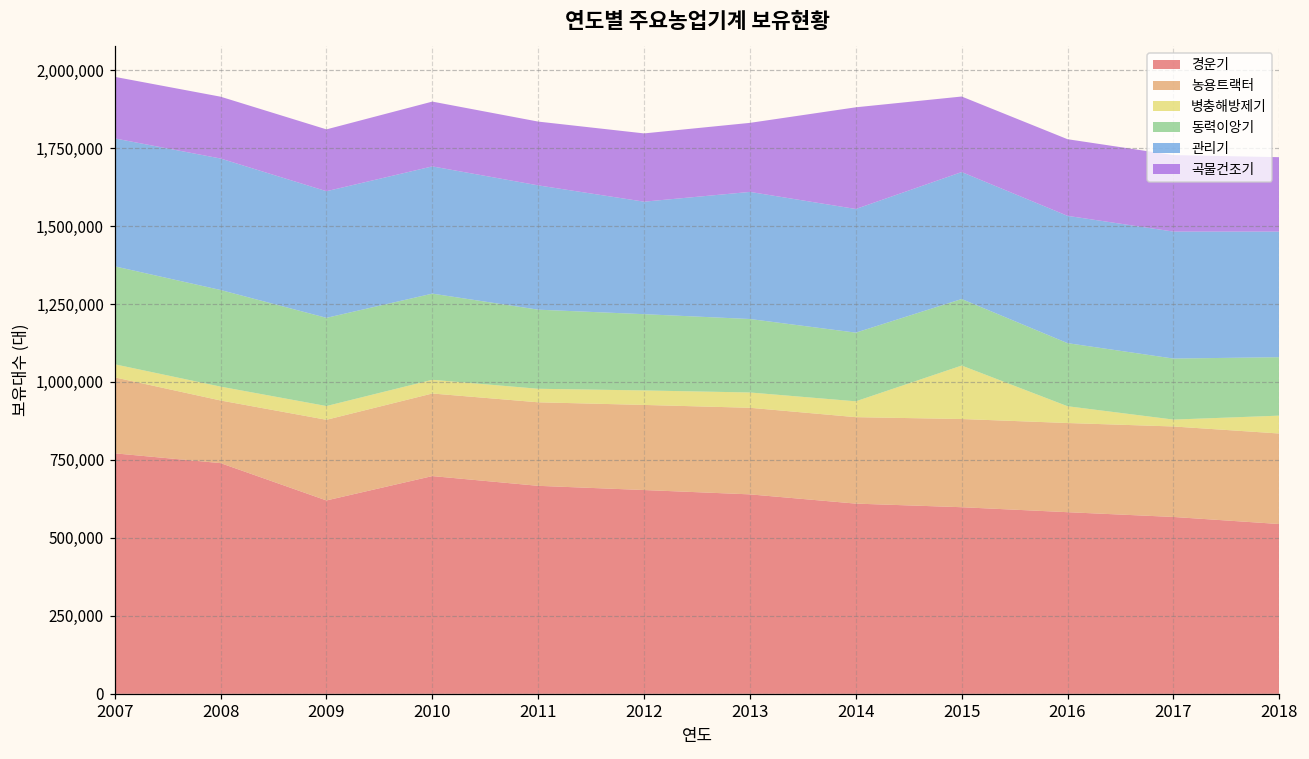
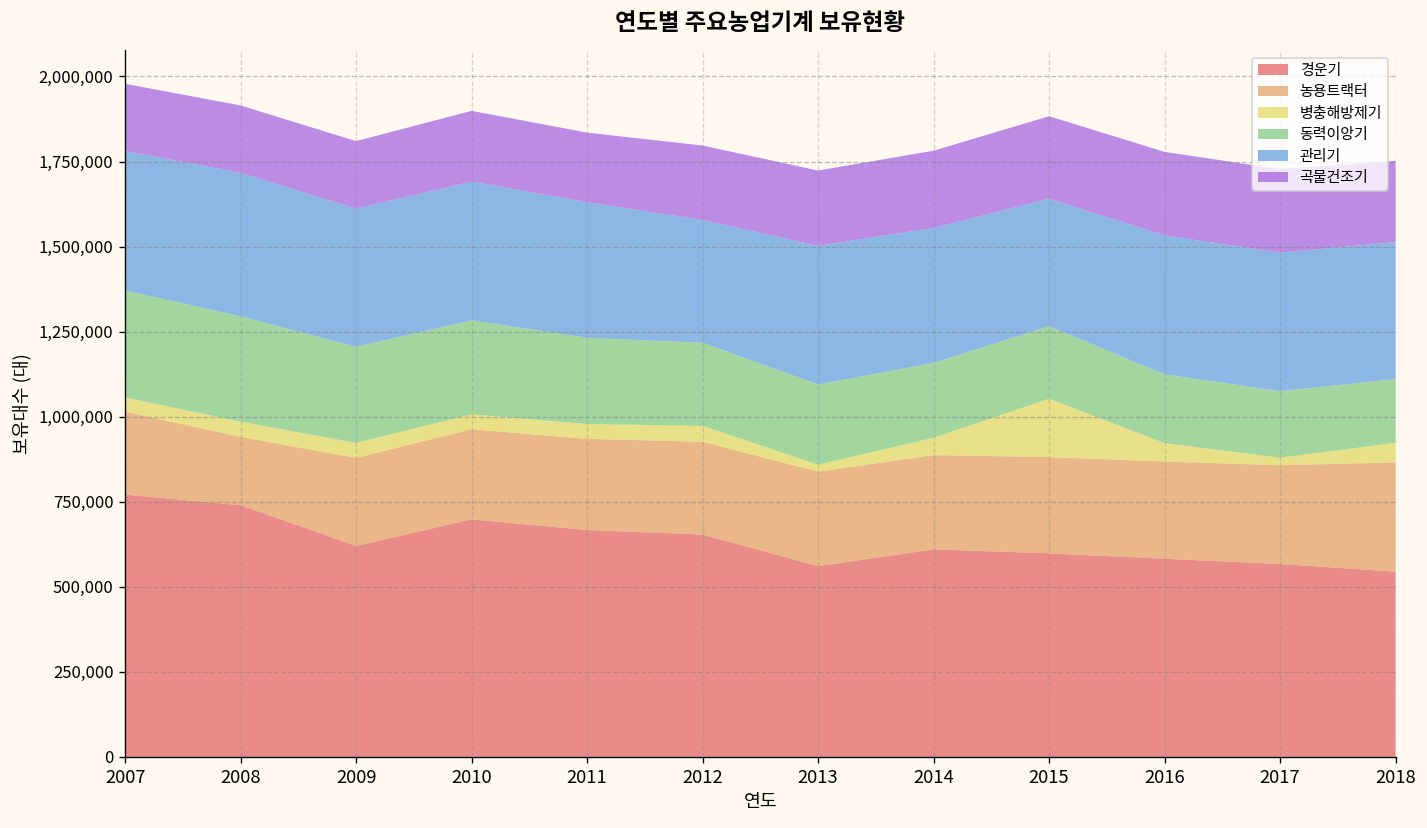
경운기, 2013: 640,000 -> 560,000
병충해방제기, 2013: 50,000 -> 20,000
곡물건조기, 2014: 330,000 -> 230,000
관리기, 2015: 410,000 -> 380,000
농용트랙터, 2018: 290,000 -> 320,000
